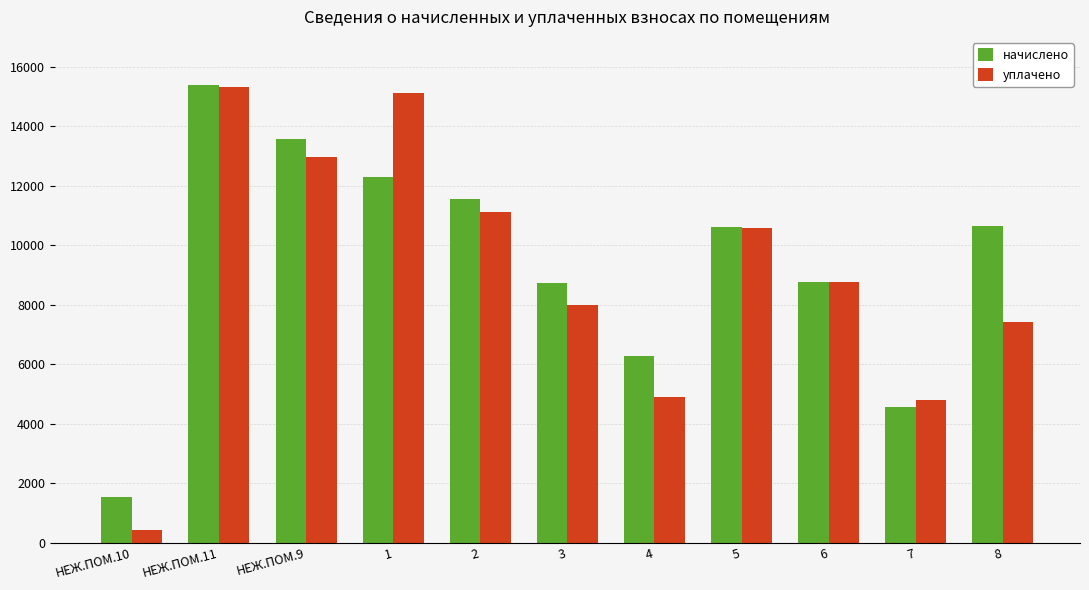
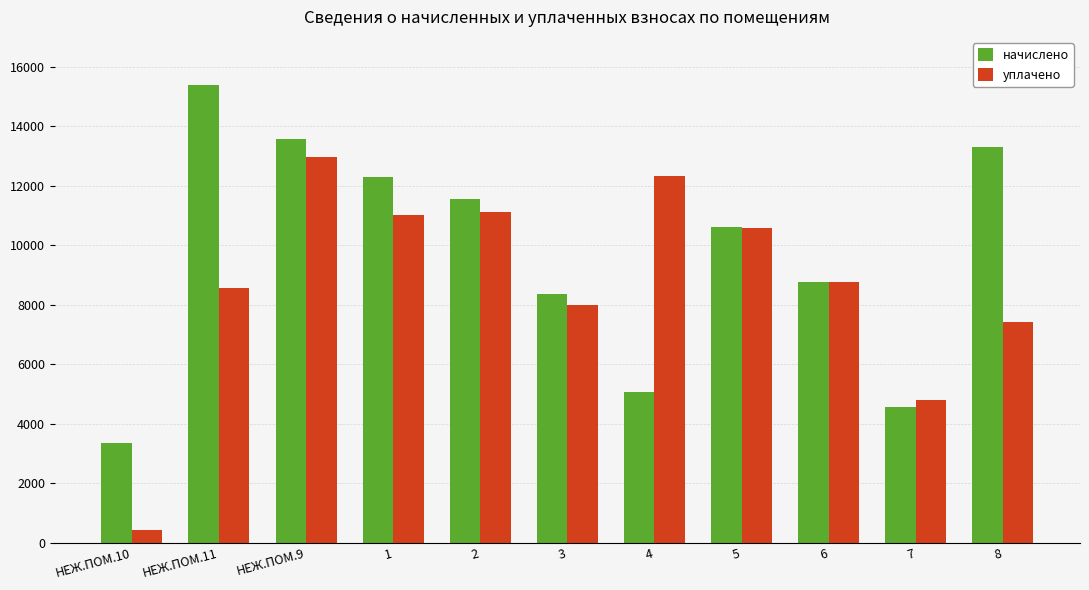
начислено, НЕЖ.ПОМ.10: 1600 -> 3400
уплачено, НЕЖ.ПОМ.11: 15300 -> 8600
уплачено, 1: 15100 -> 11000
начислено, 3: 8700 -> 8300
начислено, 4: 6300 -> 5100
уплачено, 4: 4900 -> 12300
начислено, 8: 10600 -> 13300
